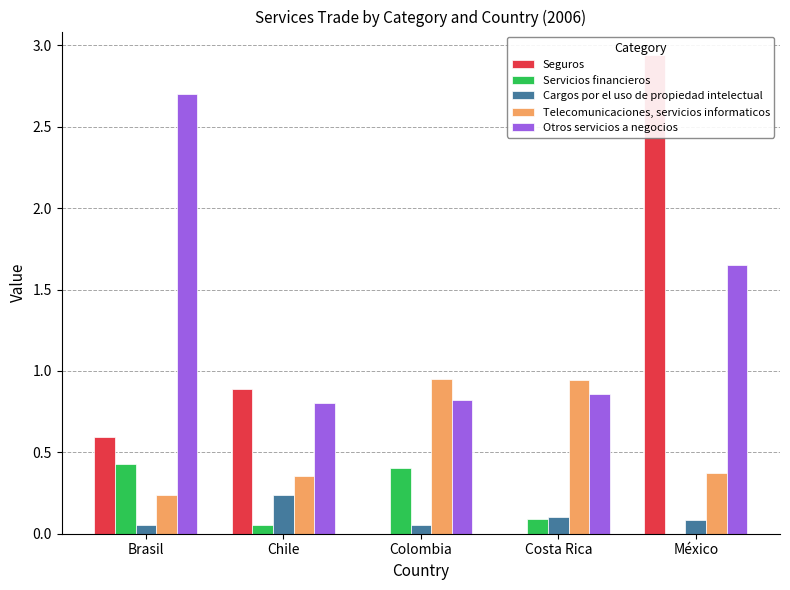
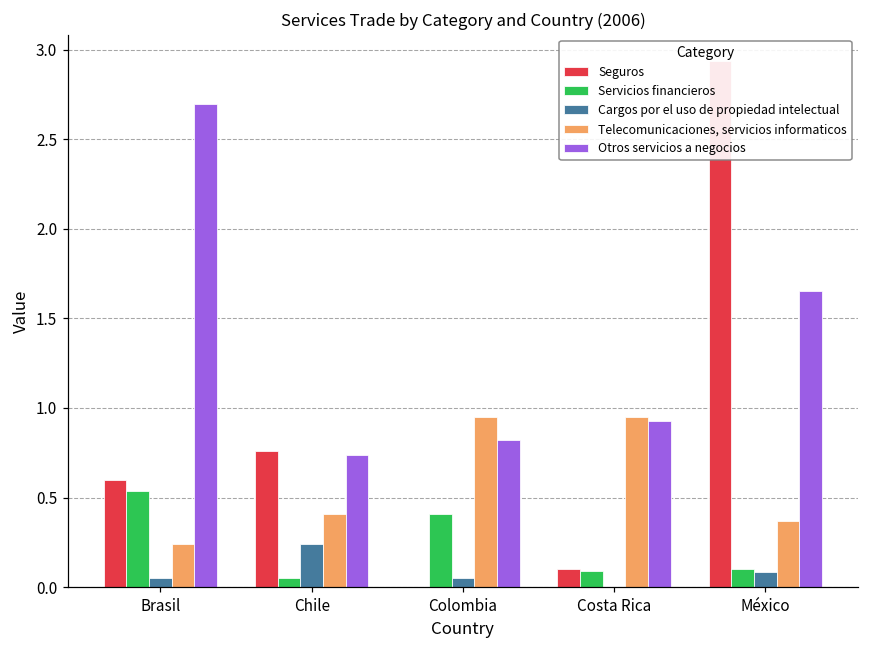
Servicios financieros, Brasil: 0.43 -> 0.53
Seguros, Chile: 0.89 -> 0.76
Telecomunicaciones, servicios informaticos, Chile: 0.36 -> 0.41
Otros servicios a negocios, Chile: 0.80 -> 0.74
Seguros, Costa Rica: 0.0 -> 0.1
Cargos por el uso de propiedad intelectual, Costa Rica: 0.1 -> 0.0
Otros servicios a negocios, Costa Rica: 0.86 -> 0.93
Servicios financieros, México: 0.0 -> 0.1
